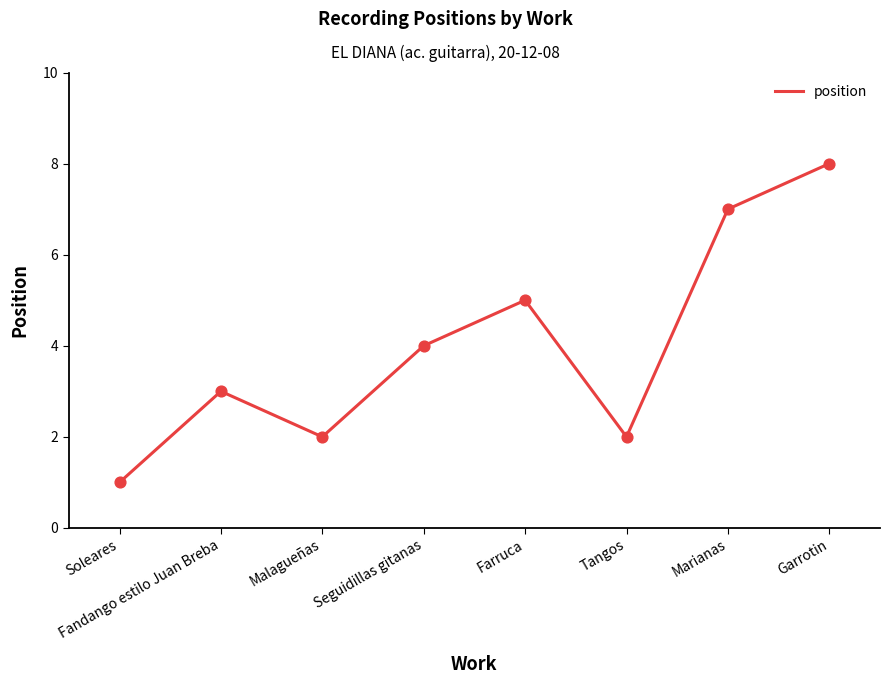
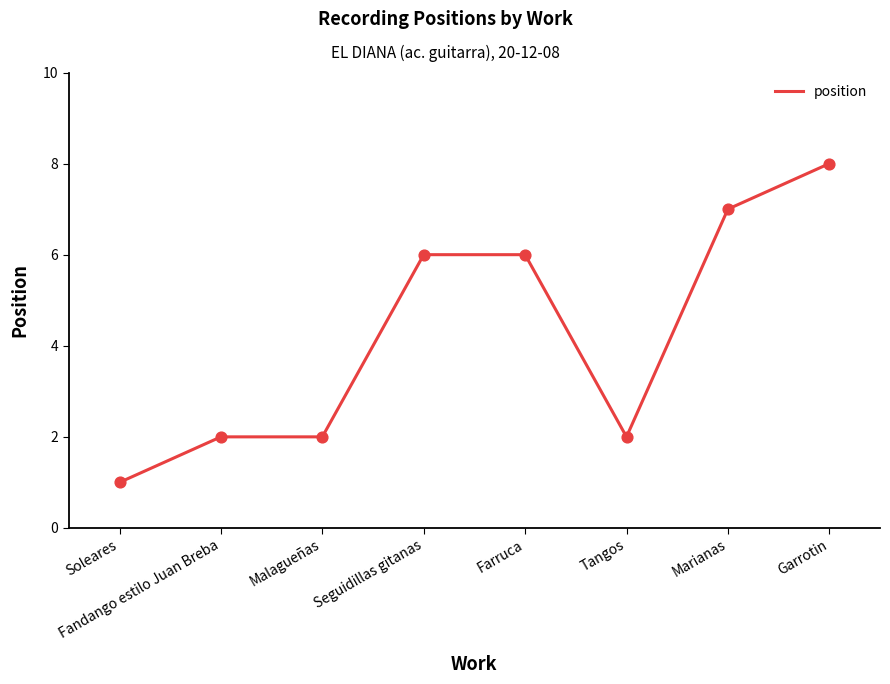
Fandango estilo Juan Breba: 3 -> 2
Seguidillas gitanas: 4 -> 6
Farruca: 5 -> 6
